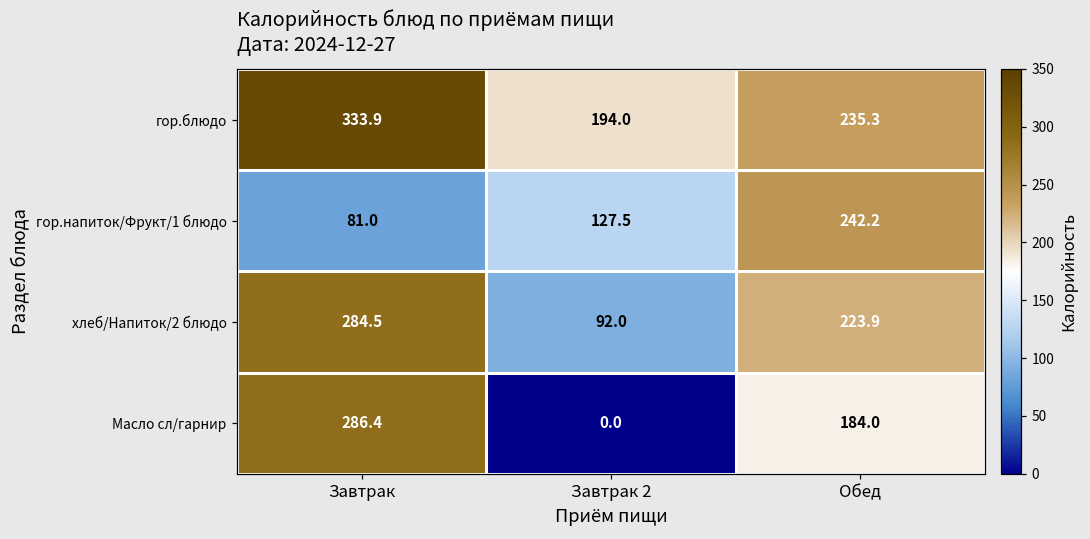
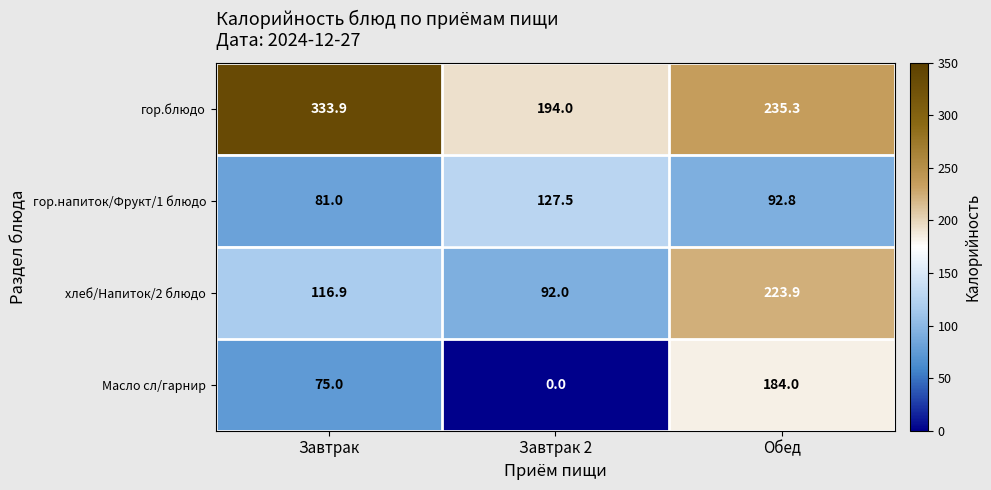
гор.напиток/Фрукт/1 блюдо, Обед: 242.2 -> 92.8
хлеб/Напиток/2 блюдо, Завтрак: 284.5 -> 116.9
Масло сл/гарнир, Завтрак: 286.4 -> 75.0
